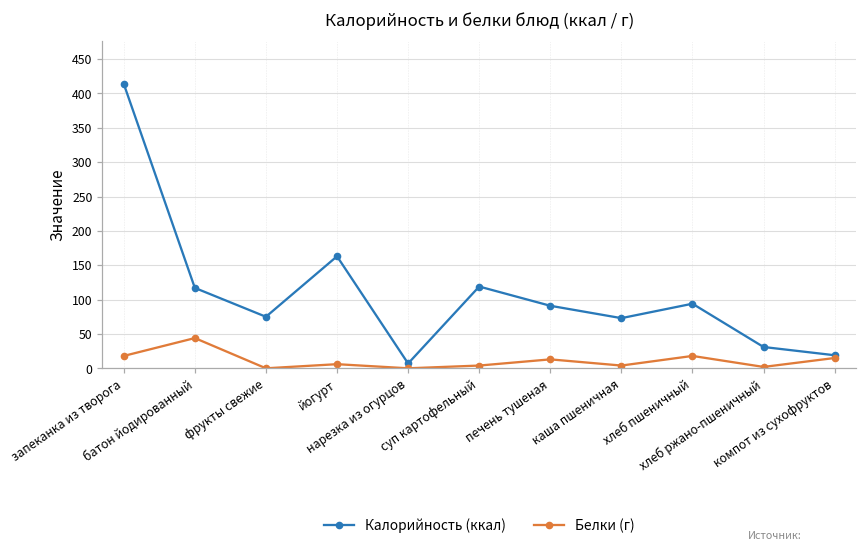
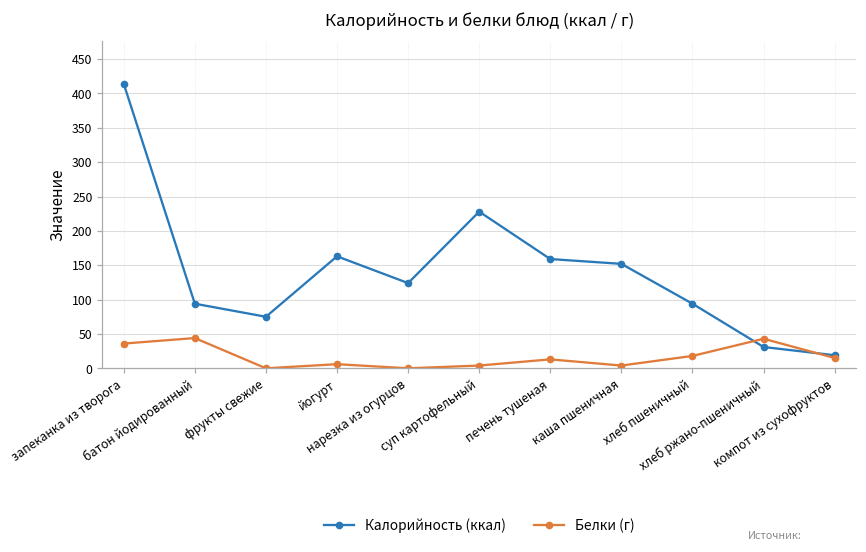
Белки (г), запеканка из творога: 20 -> 40
Калорийность (ккал), батон йодированный: 120 -> 90
Калорийность (ккал), нарезка из огурцов: 10 -> 120
Калорийность (ккал), суп картофельный: 120 -> 230
Калорийность (ккал), печень тушеная: 90 -> 160
Калорийность (ккал), каша пшеничная: 70 -> 150
Белки (г), хлеб ржано-пшеничный: 0 -> 40
